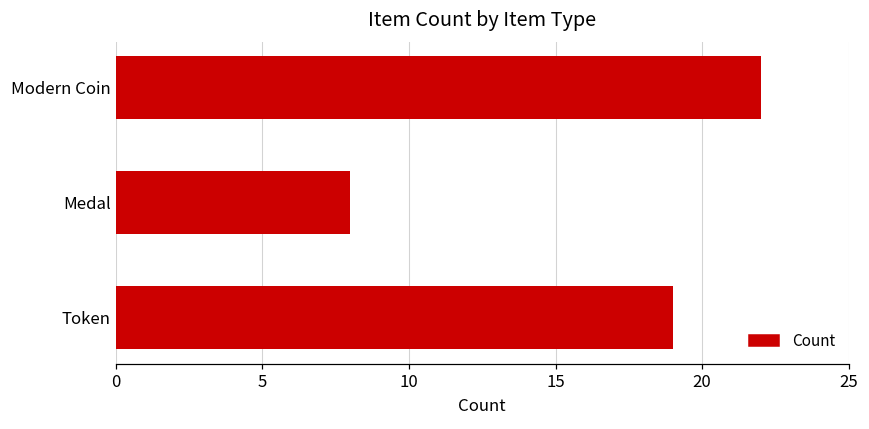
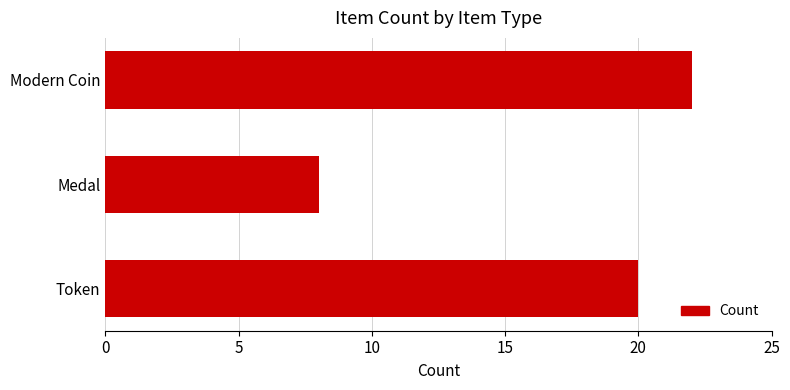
Token: 19 -> 20
